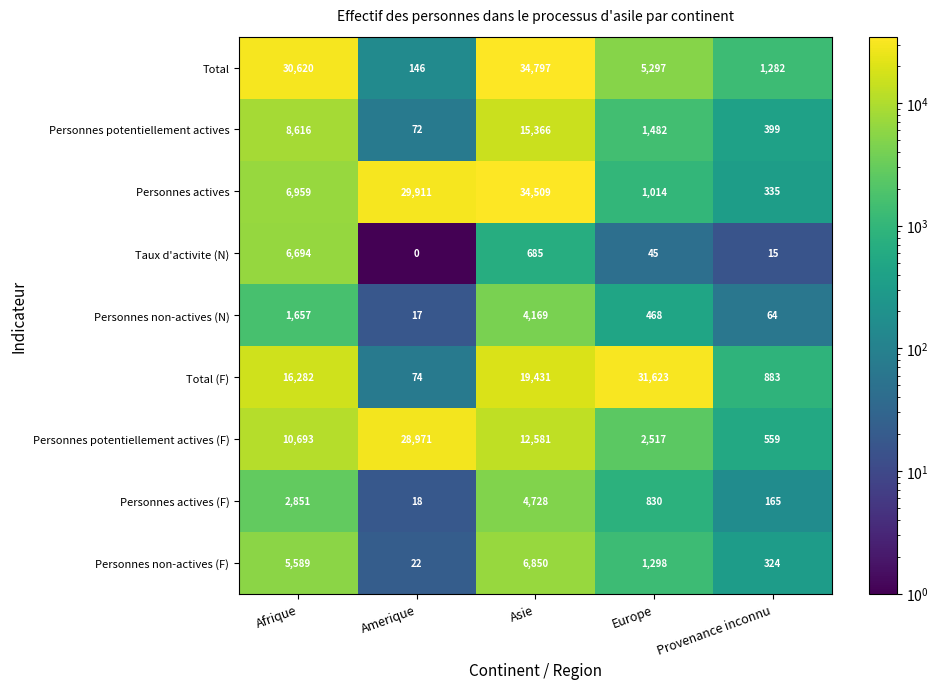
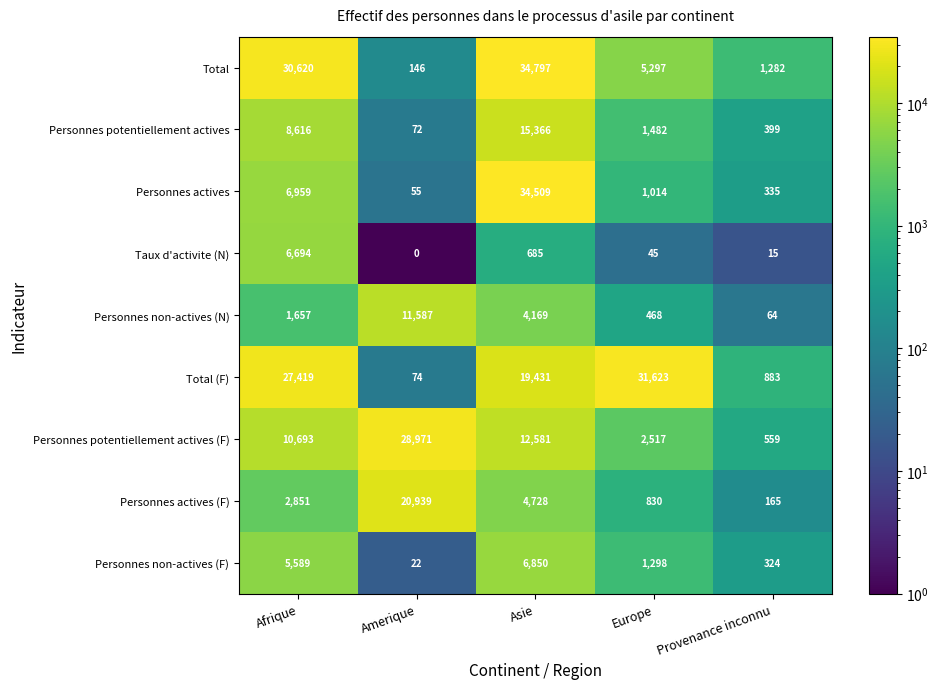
Personnes actives, Amerique: 29,911 -> 55
Personnes non-actives (N), Amerique: 17 -> 11,587
Total (F), Afrique: 16,282 -> 27,419
Personnes actives (F), Amerique: 18 -> 20,939
